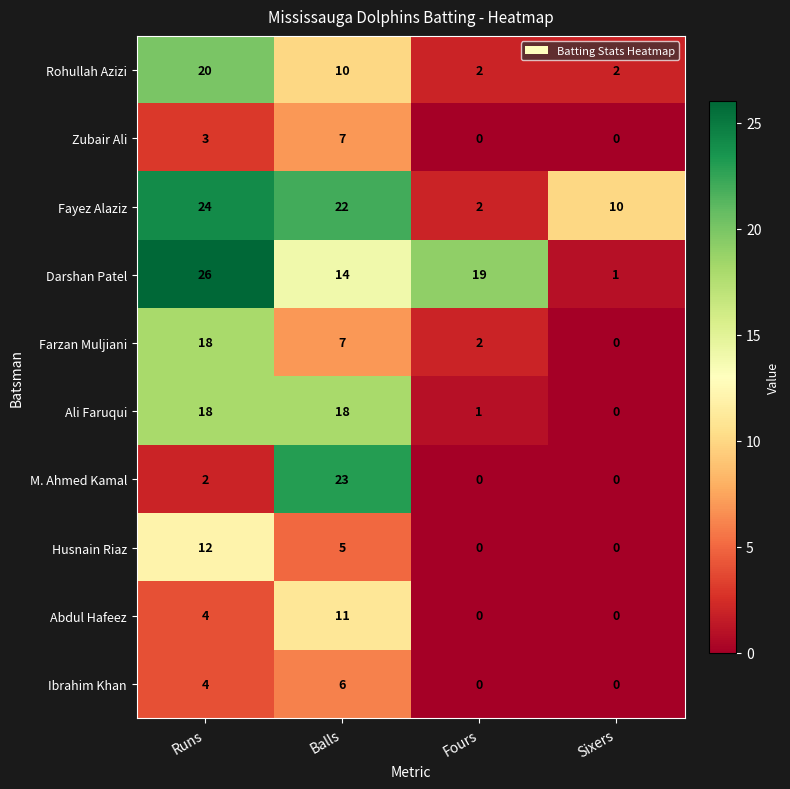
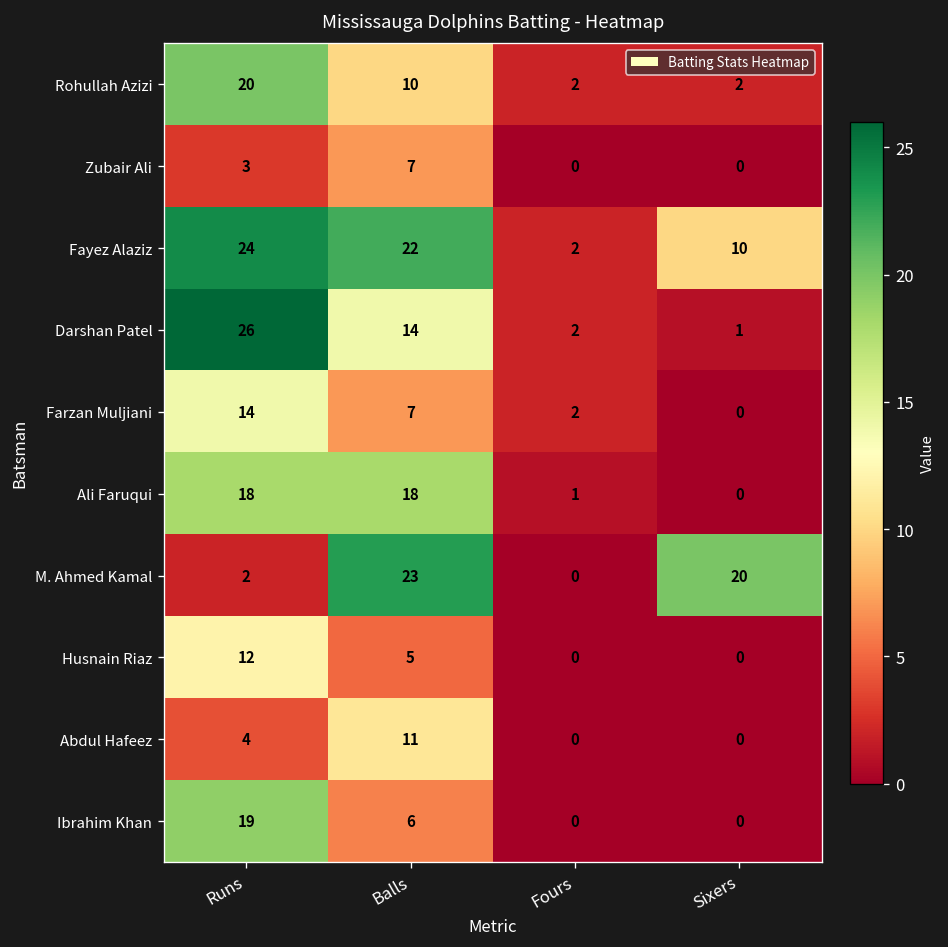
Darshan Patel, Fours: 19 -> 2
Farzan Muljiani, Runs: 18 -> 14
M. Ahmed Kamal, Sixers: 0 -> 20
Ibrahim Khan, Runs: 4 -> 19
